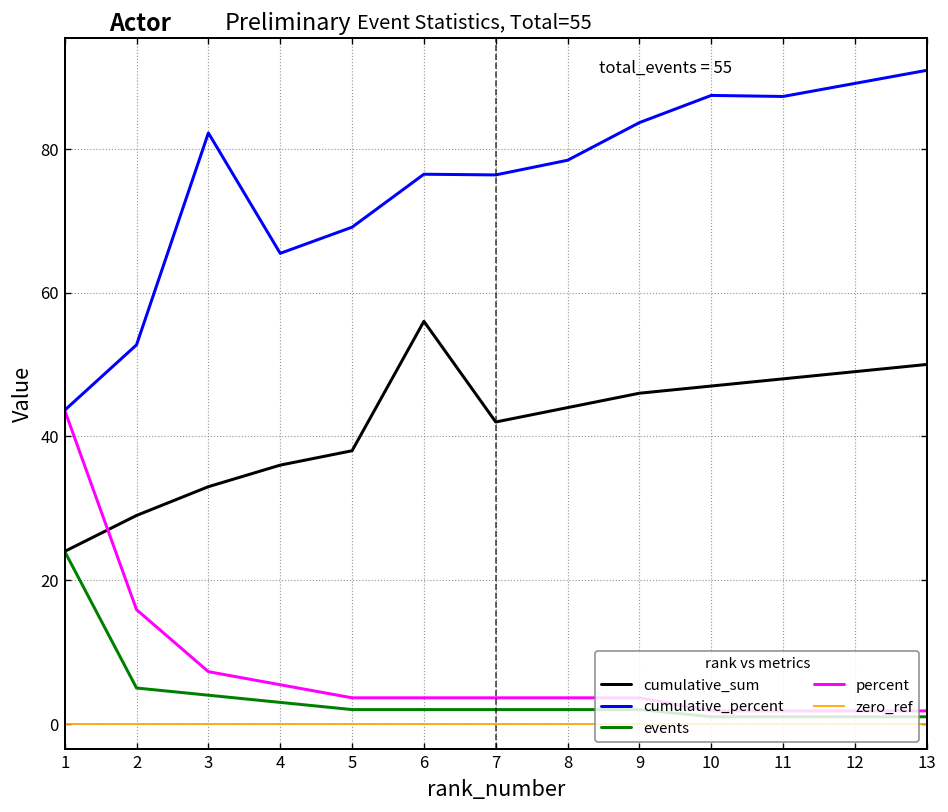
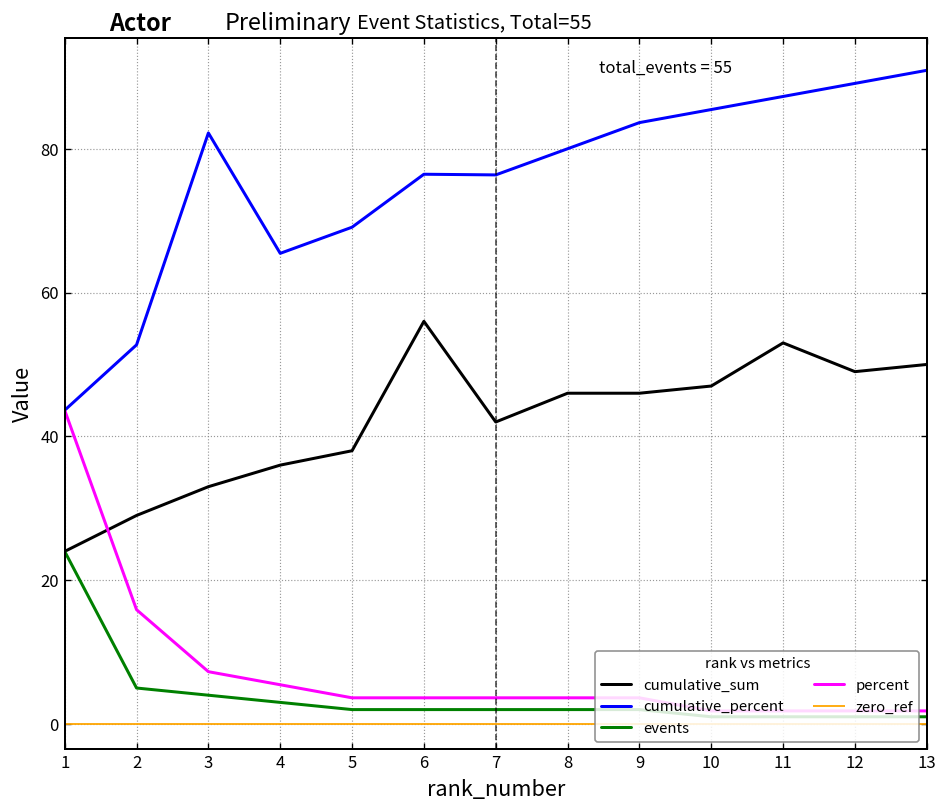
cumulative_sum, 8: 44 -> 46
cumulative_percent, 8: 78 -> 80
cumulative_percent, 10: 87 -> 85
cumulative_sum, 11: 48 -> 53
